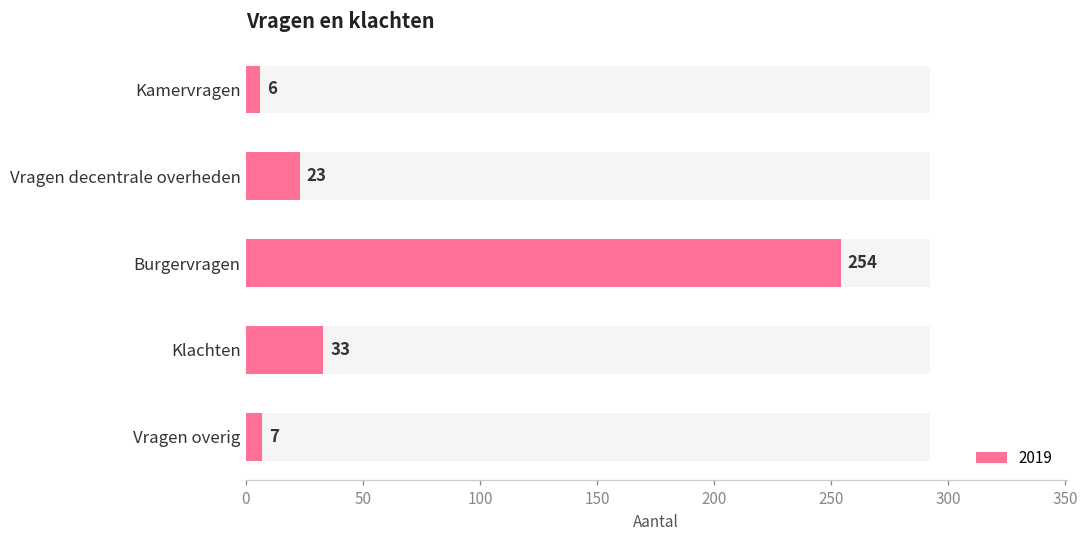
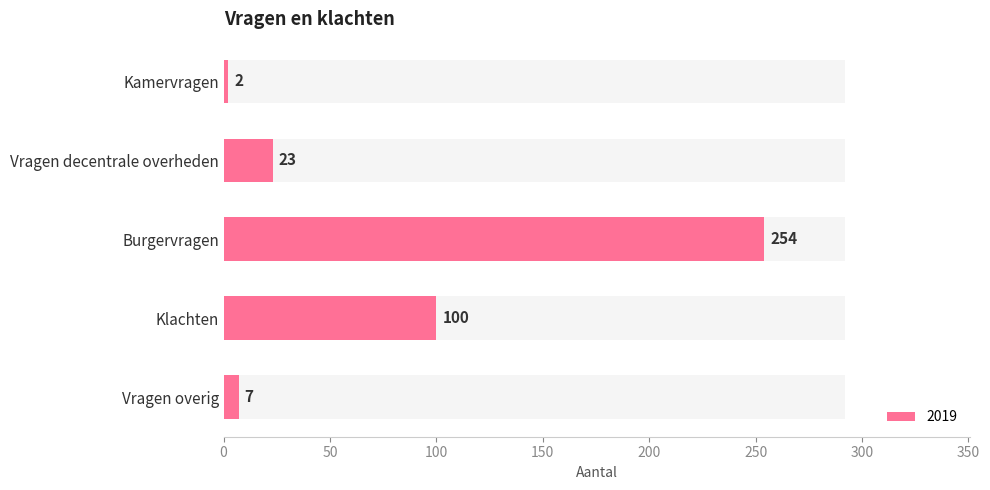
2019, Kamervragen: 6 -> 2
2019, Klachten: 33 -> 100
